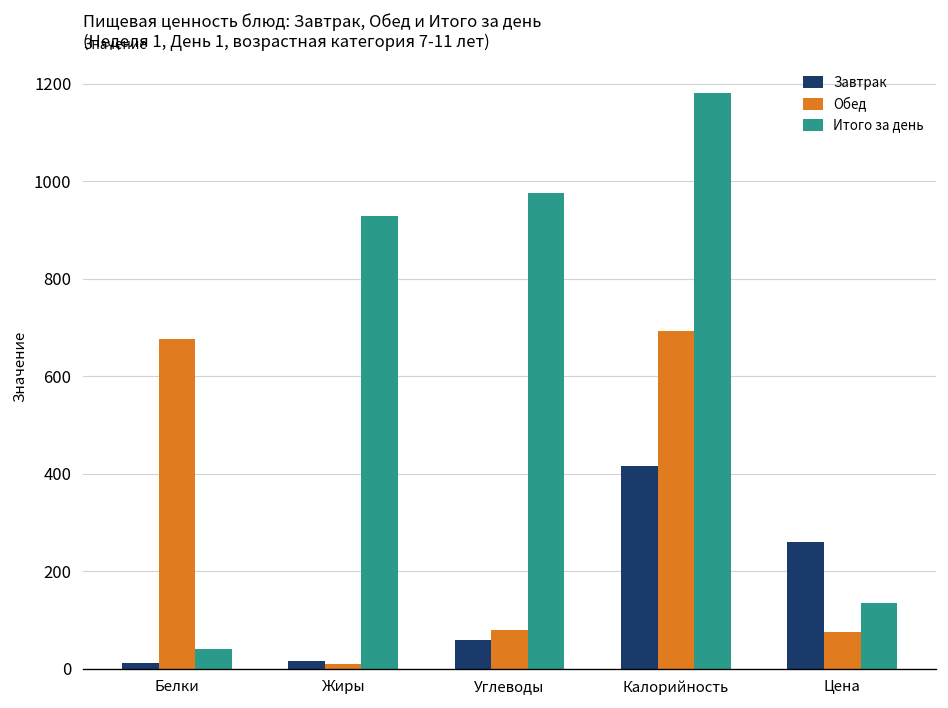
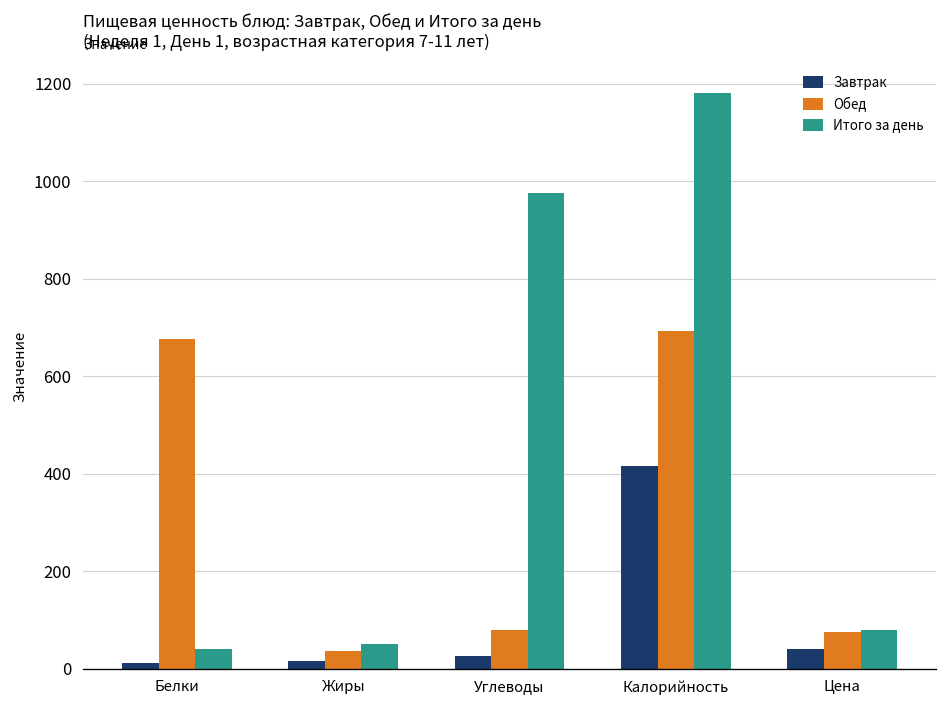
Обед, Жиры: 10 -> 40
Итого за день, Жиры: 930 -> 50
Завтрак, Углеводы: 60 -> 30
Завтрак, Цена: 260 -> 40
Итого за день, Цена: 140 -> 80
